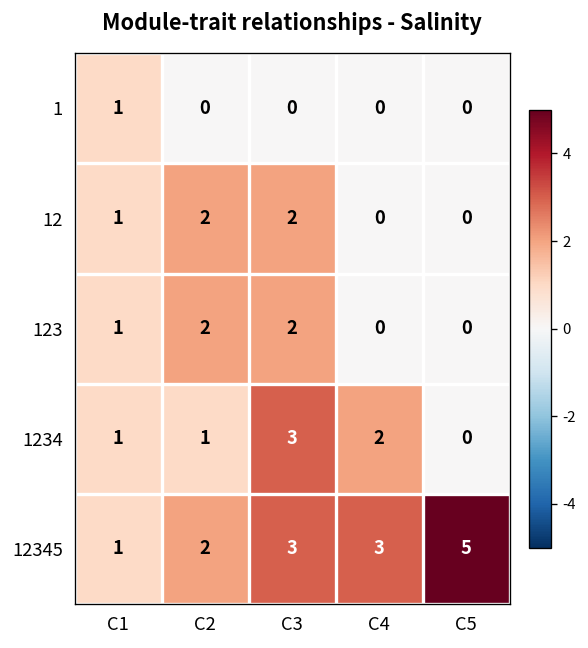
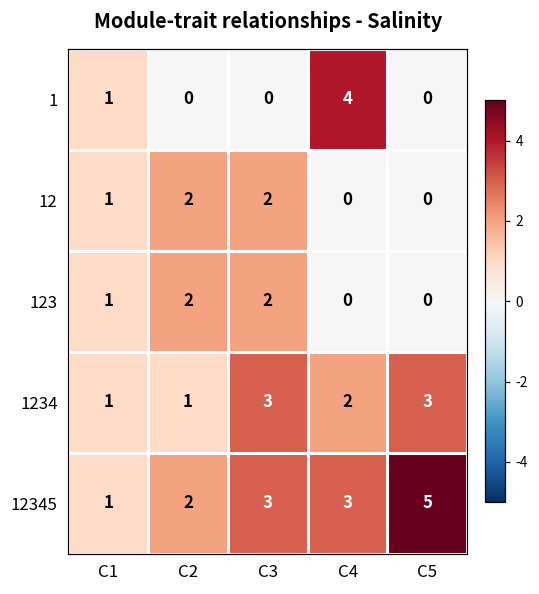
1, C4: 0 -> 4
1234, C5: 0 -> 3
